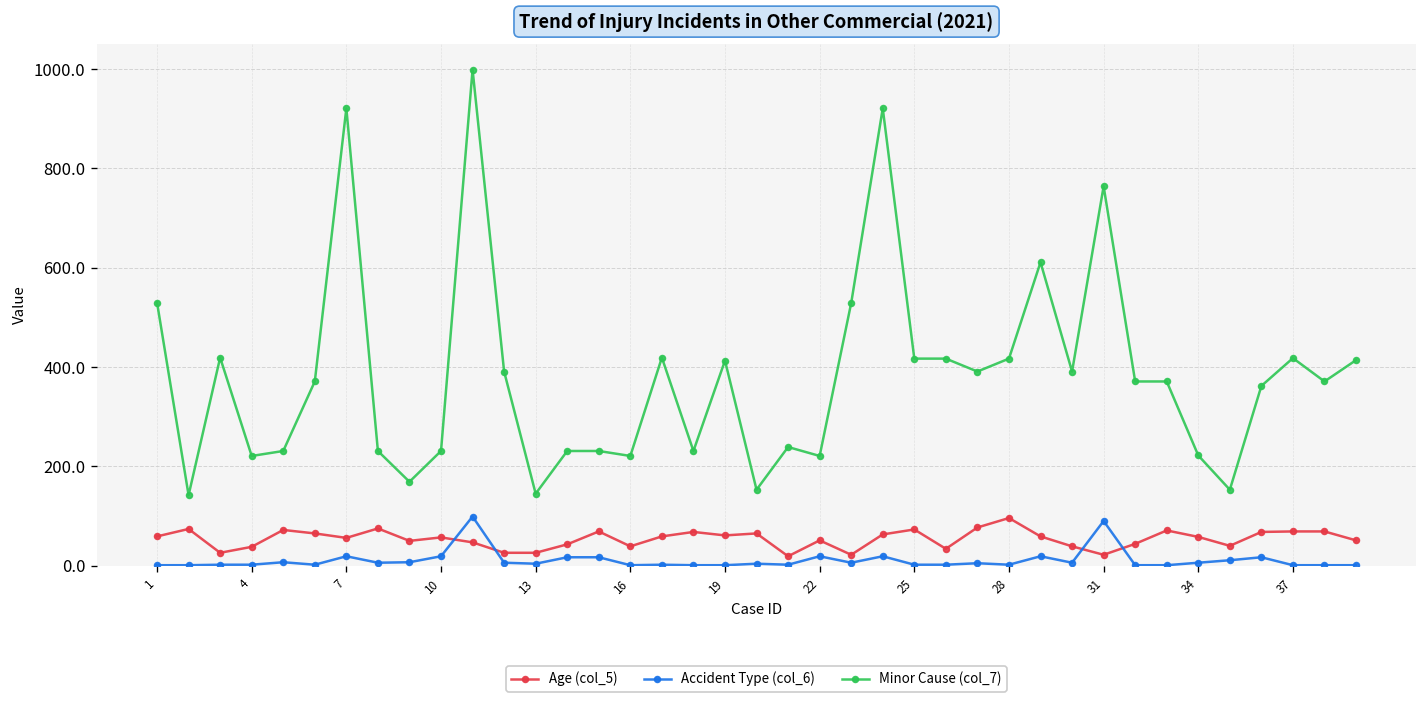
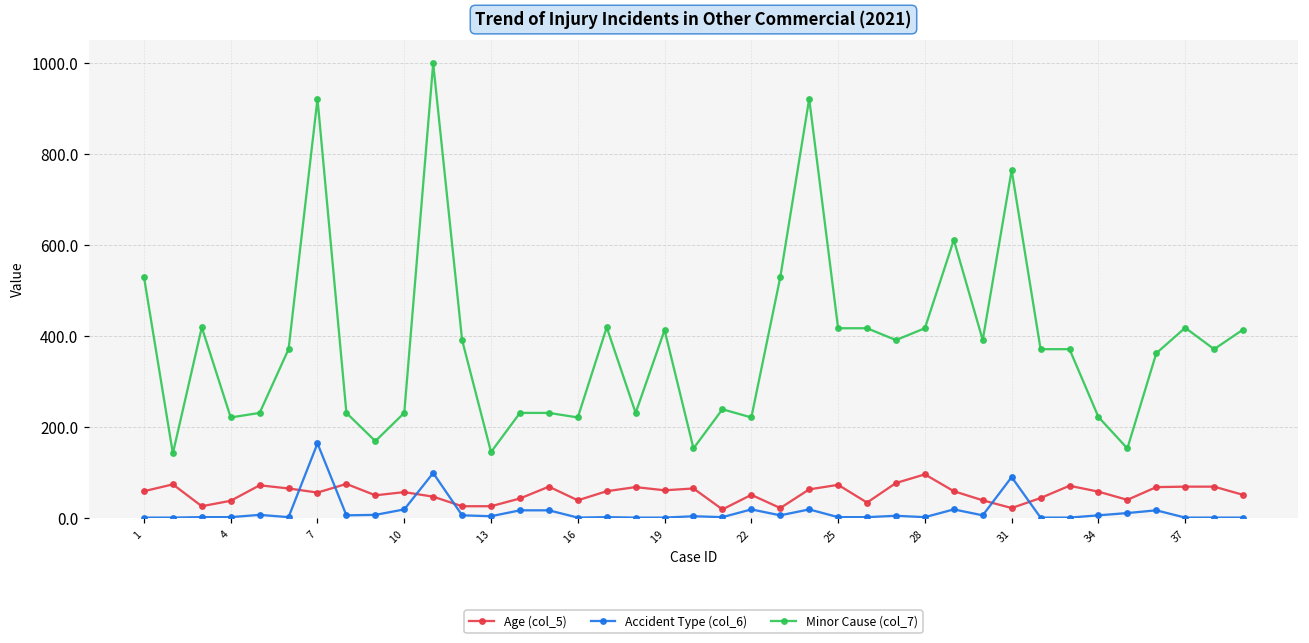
Accident Type (col_6), 7: 20 -> 160
